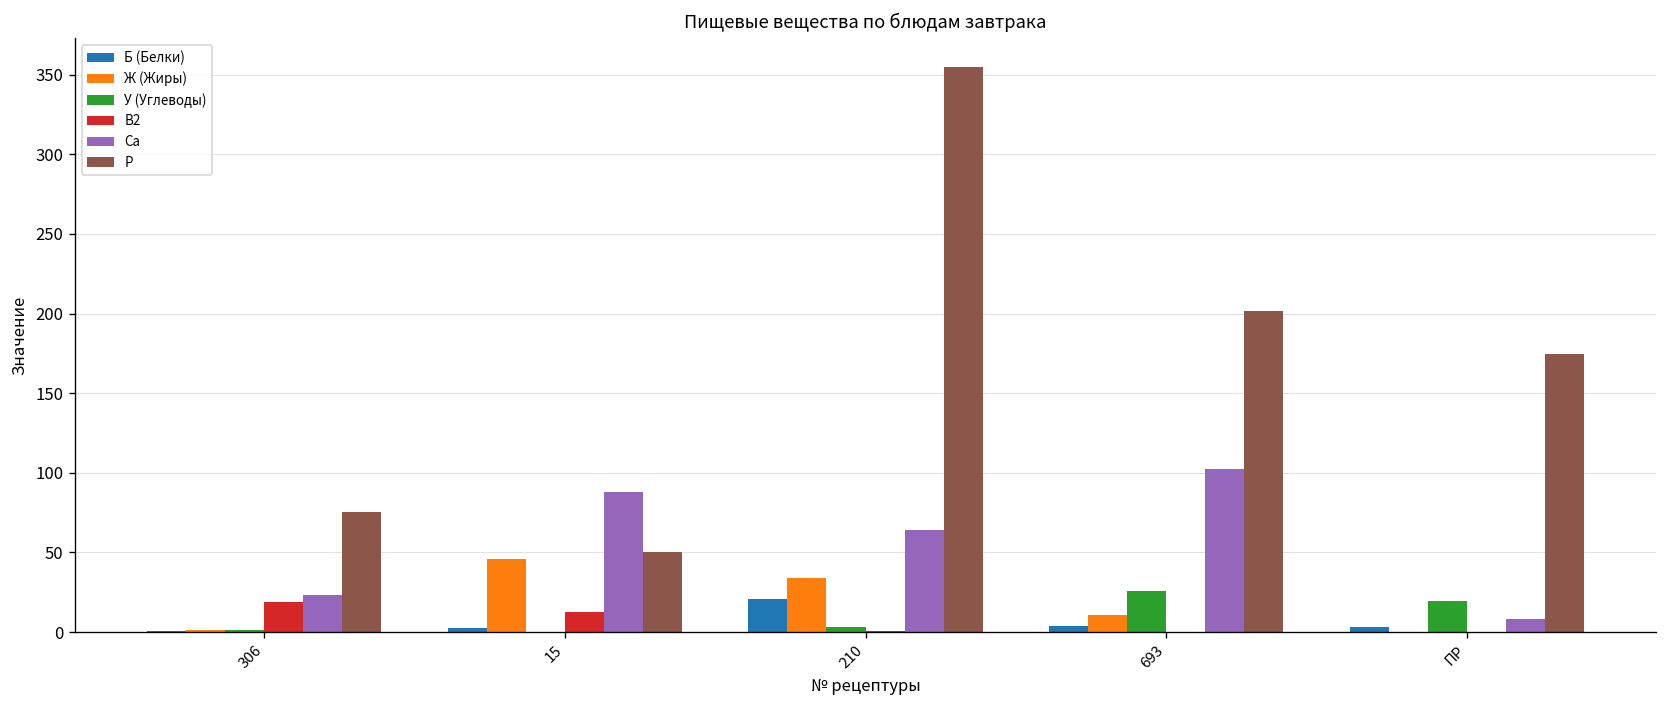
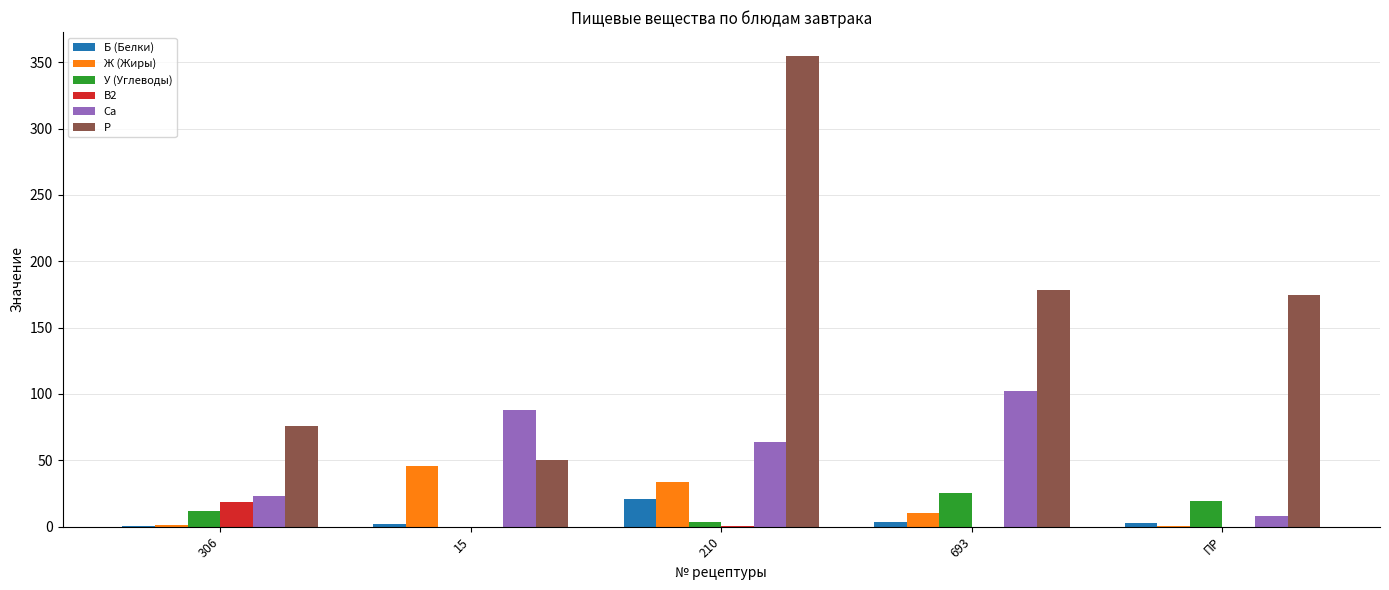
У (Углеводы), 306: 1 -> 12
B2, 15: 12 -> 0
P, 693: 202 -> 178
